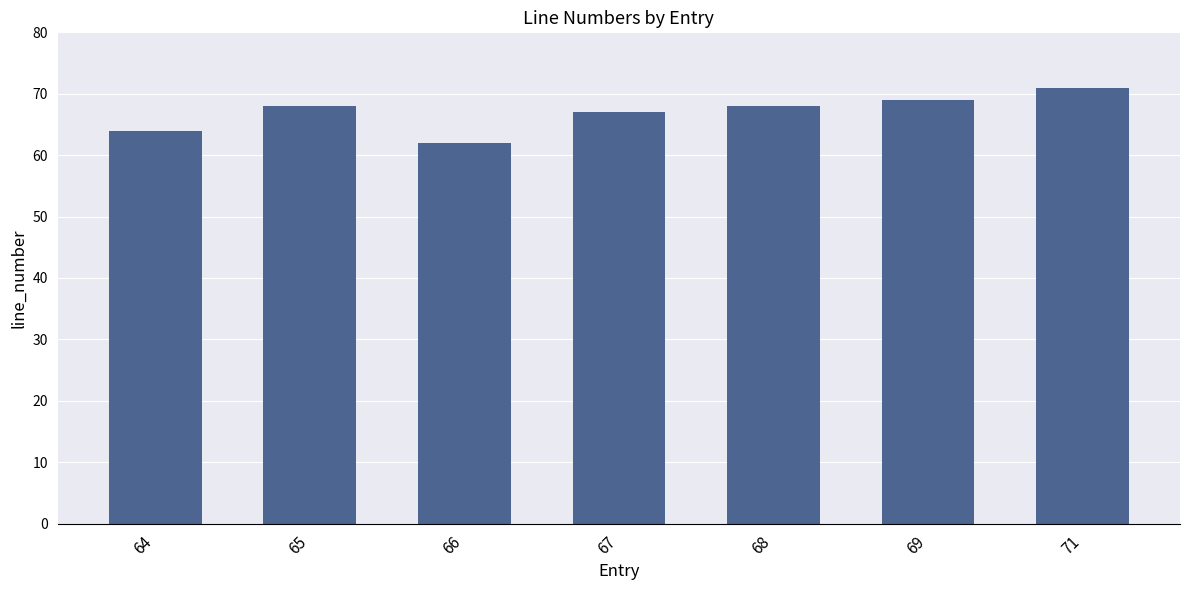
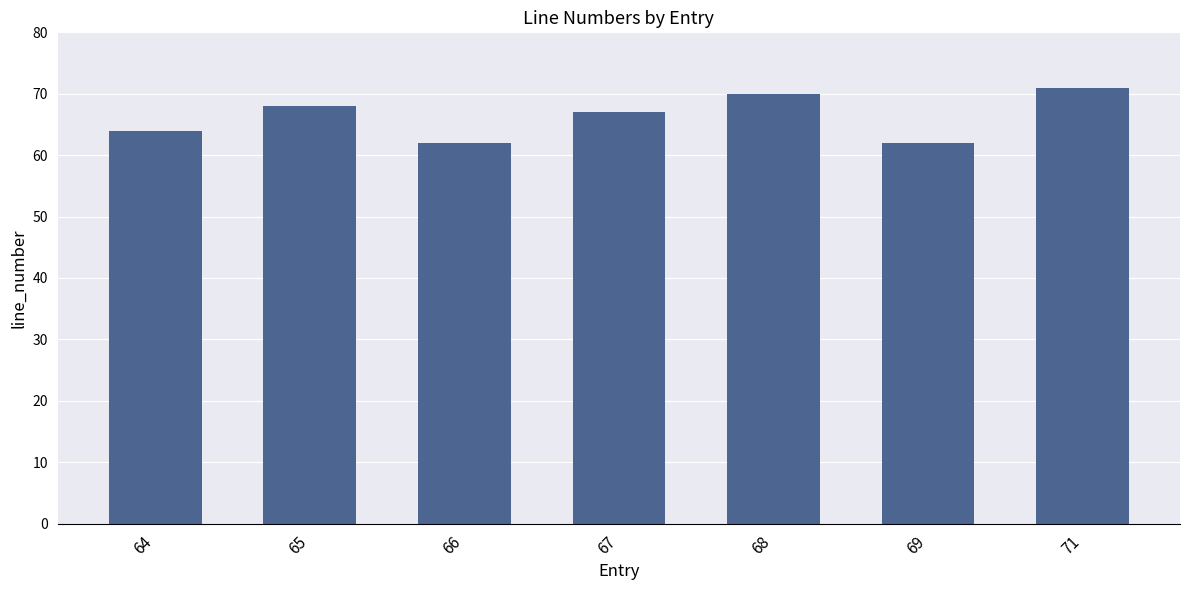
68: 68 -> 70
69: 69 -> 62
